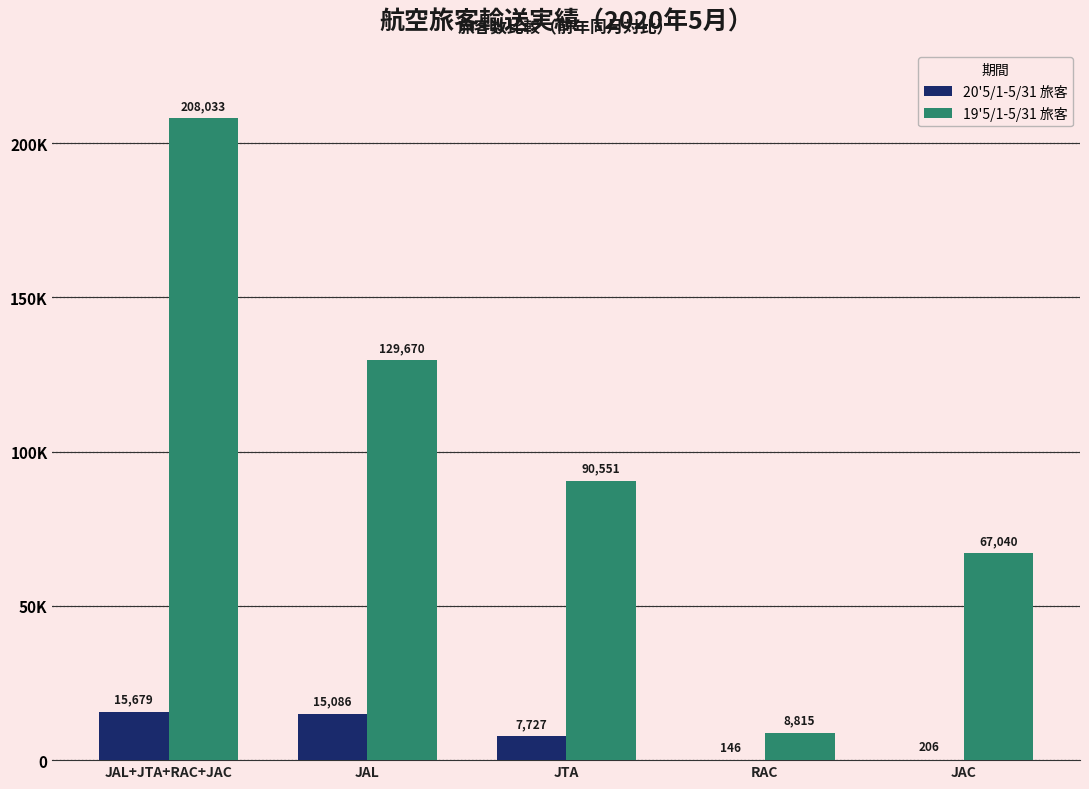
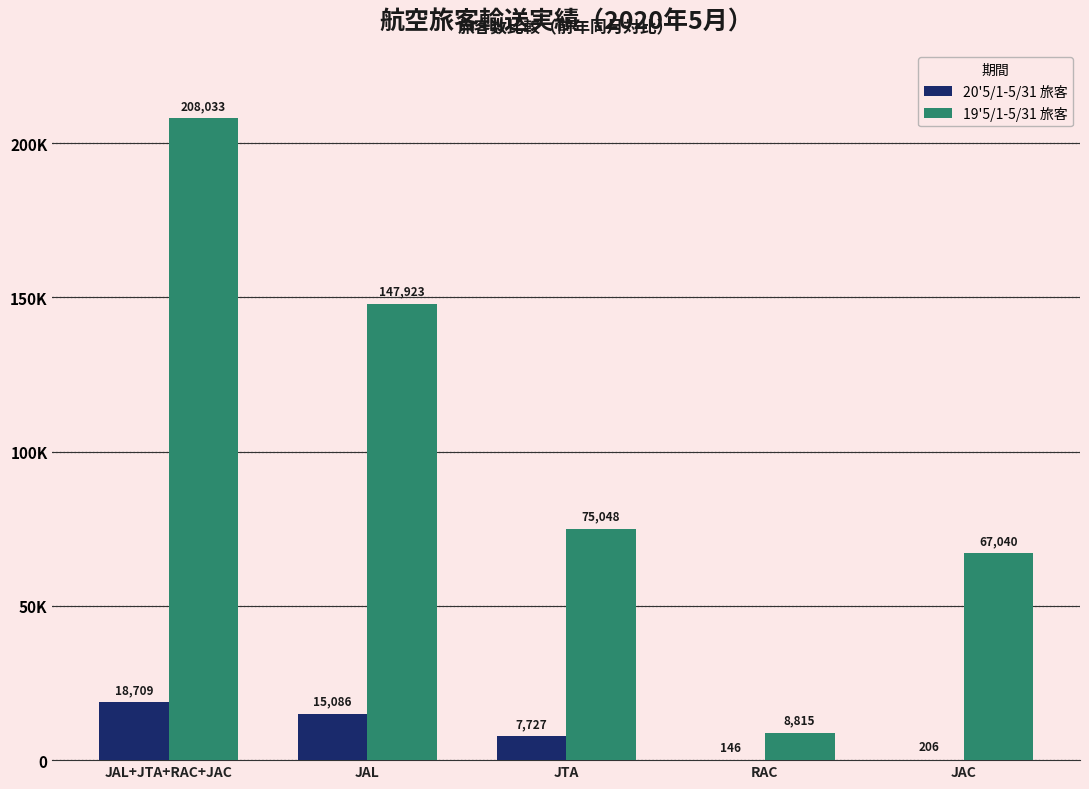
20'5/1-5/31 旅客, JAL+JTA+RAC+JAC: 15,679 -> 18,709
19'5/1-5/31 旅客, JAL: 129,670 -> 147,923
19'5/1-5/31 旅客, JTA: 90,551 -> 75,048
